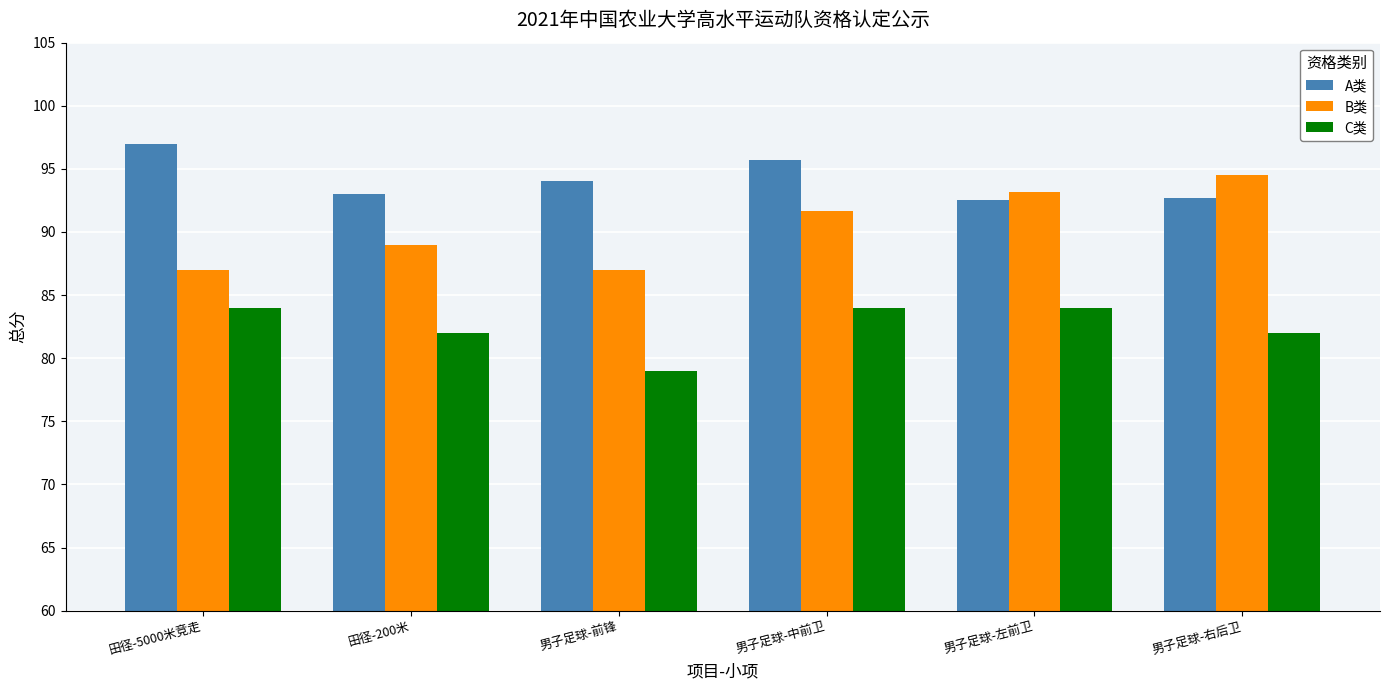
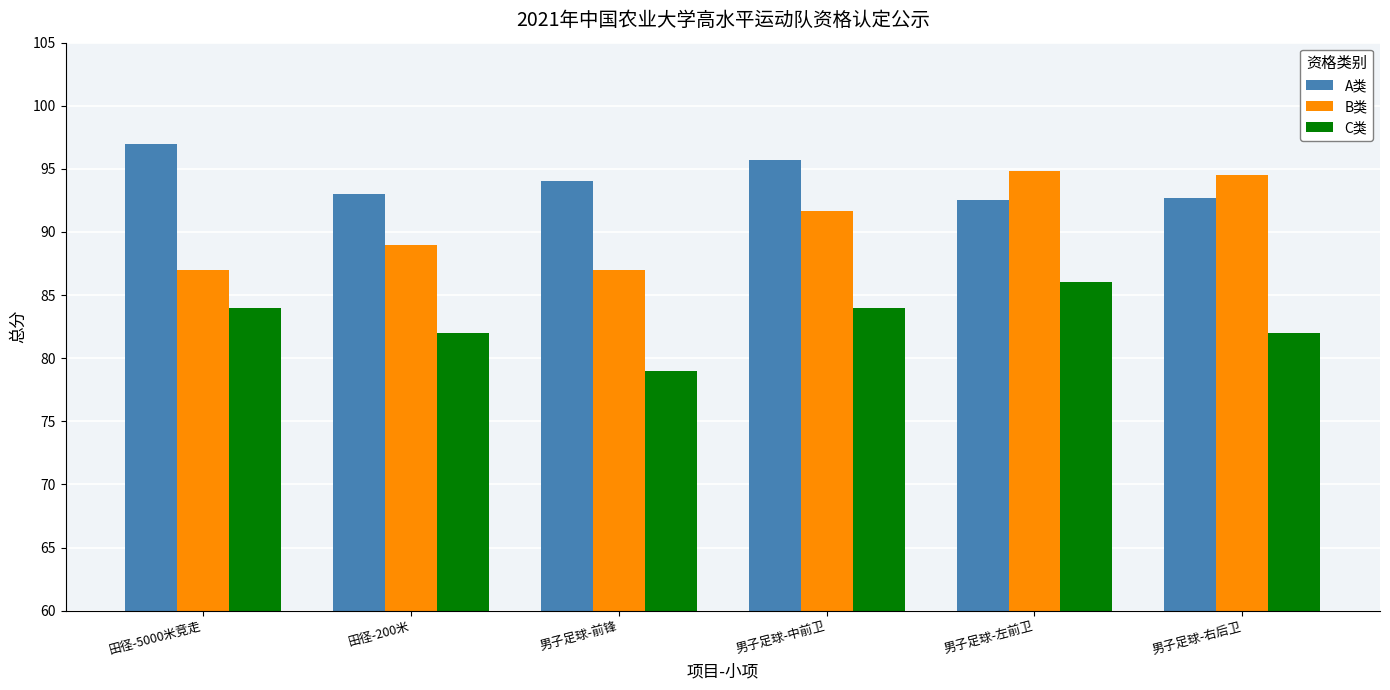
B类, 男子足球-左前卫: 93.2 -> 94.8
C类, 男子足球-左前卫: 84 -> 86
